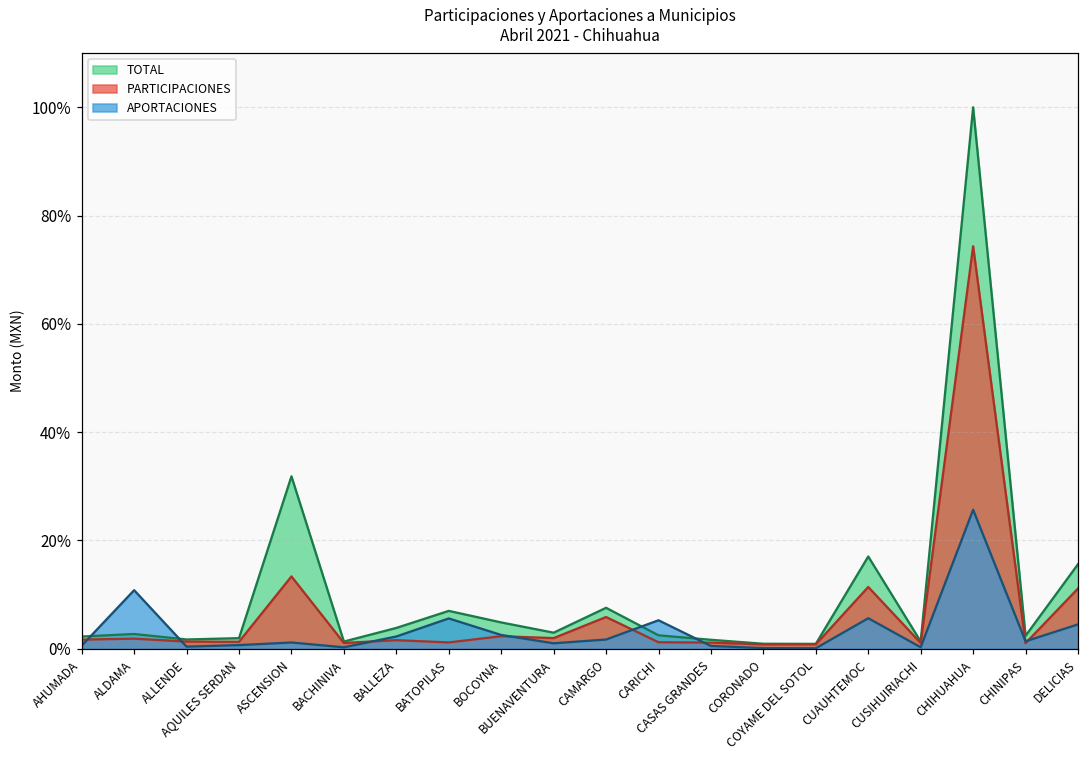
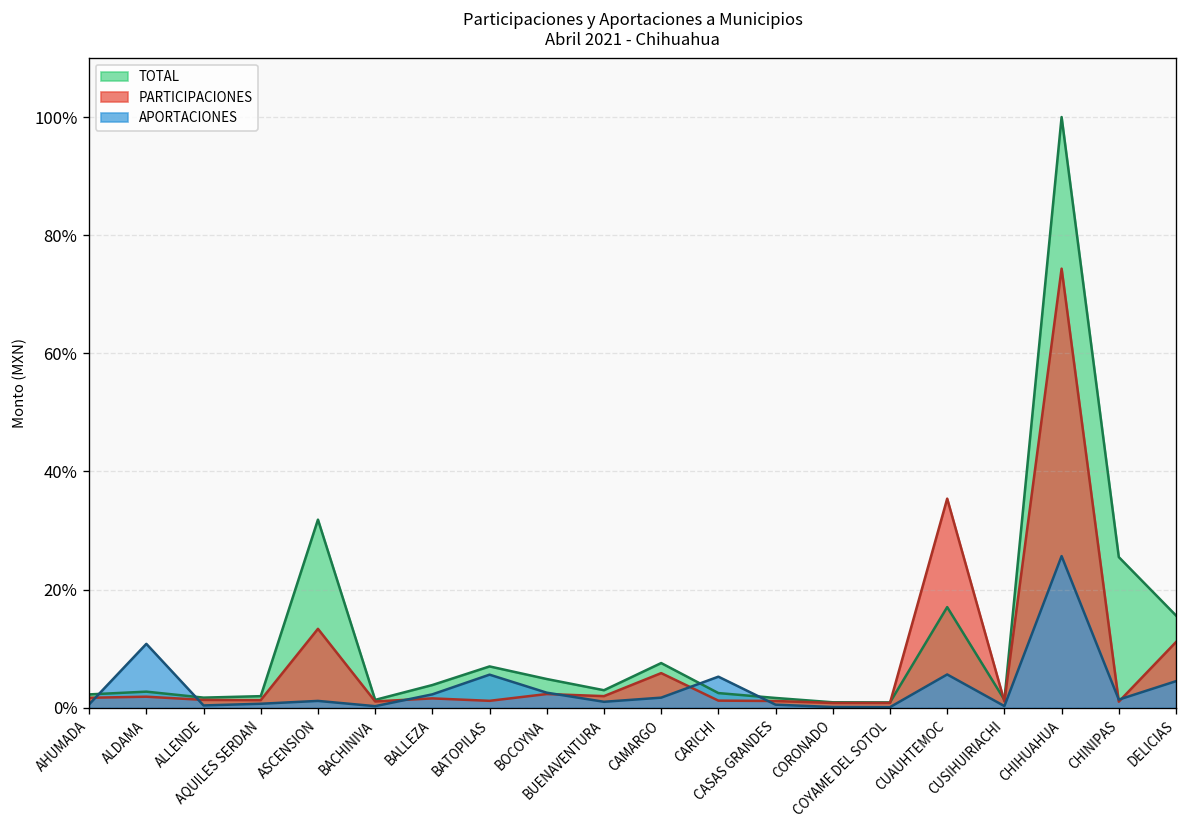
PARTICIPACIONES, CUAUHTEMOC: 11% -> 35%
TOTAL, CHINIPAS: 2% -> 26%
